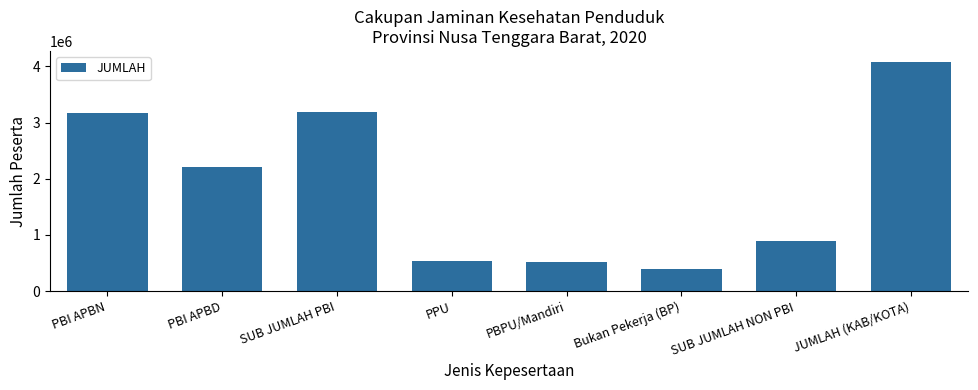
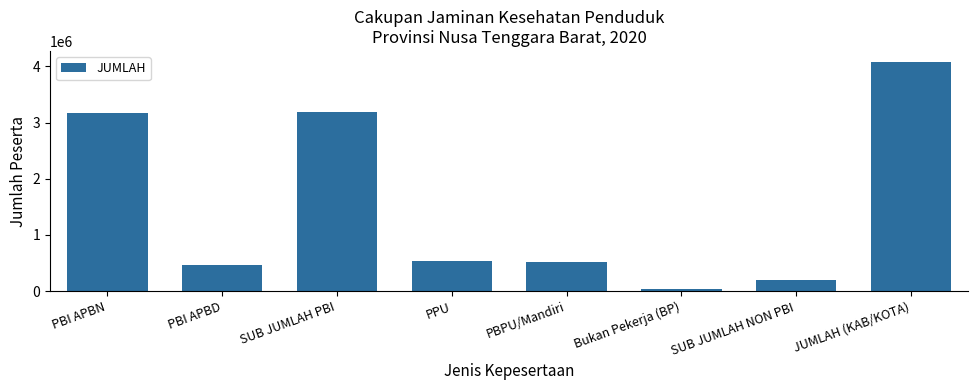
PBI APBD: 2200000 -> 500000
Bukan Pekerja (BP): 400000 -> 0
SUB JUMLAH NON PBI: 900000 -> 200000
